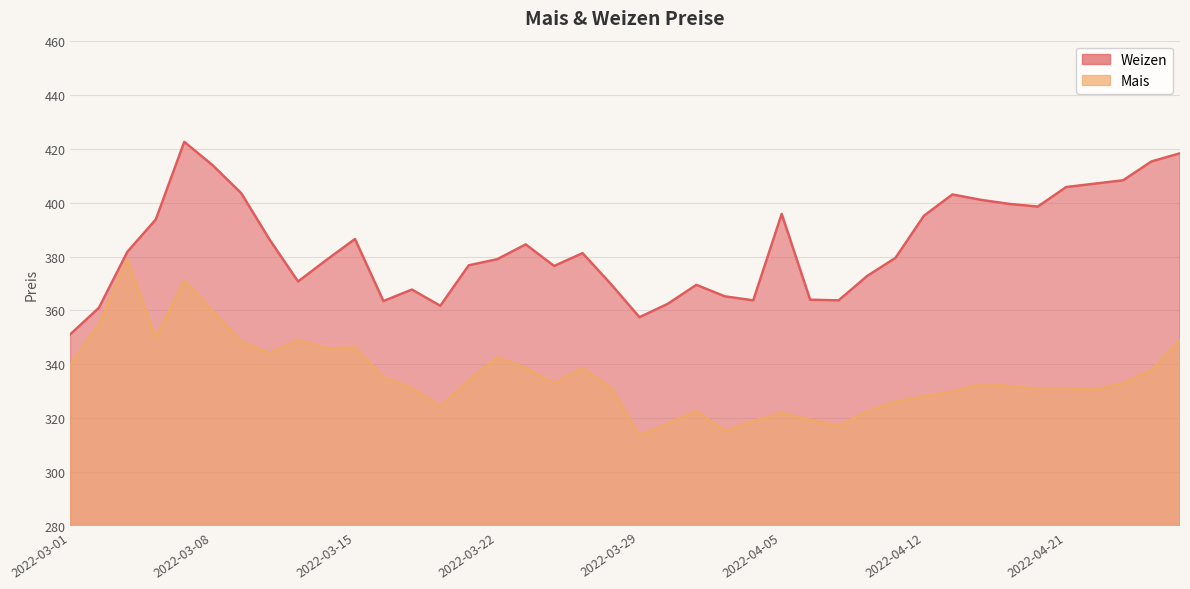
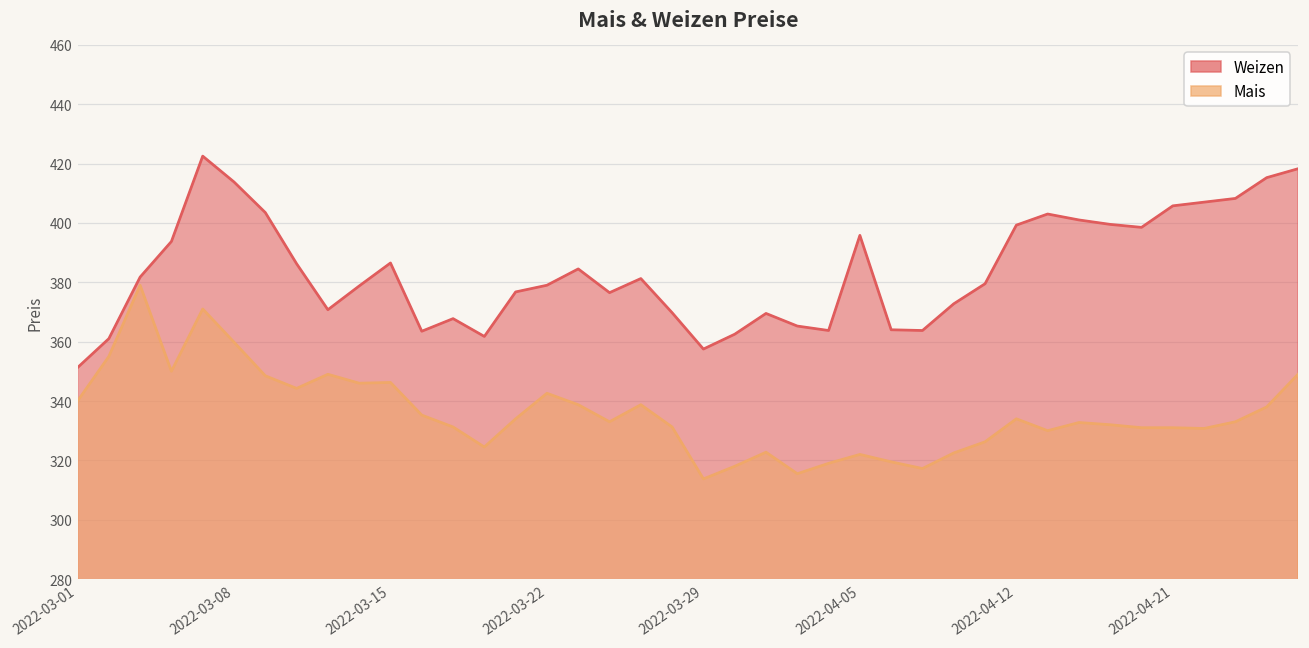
Weizen, 2022-04-12: 395 -> 399
Mais, 2022-04-12: 328 -> 334
